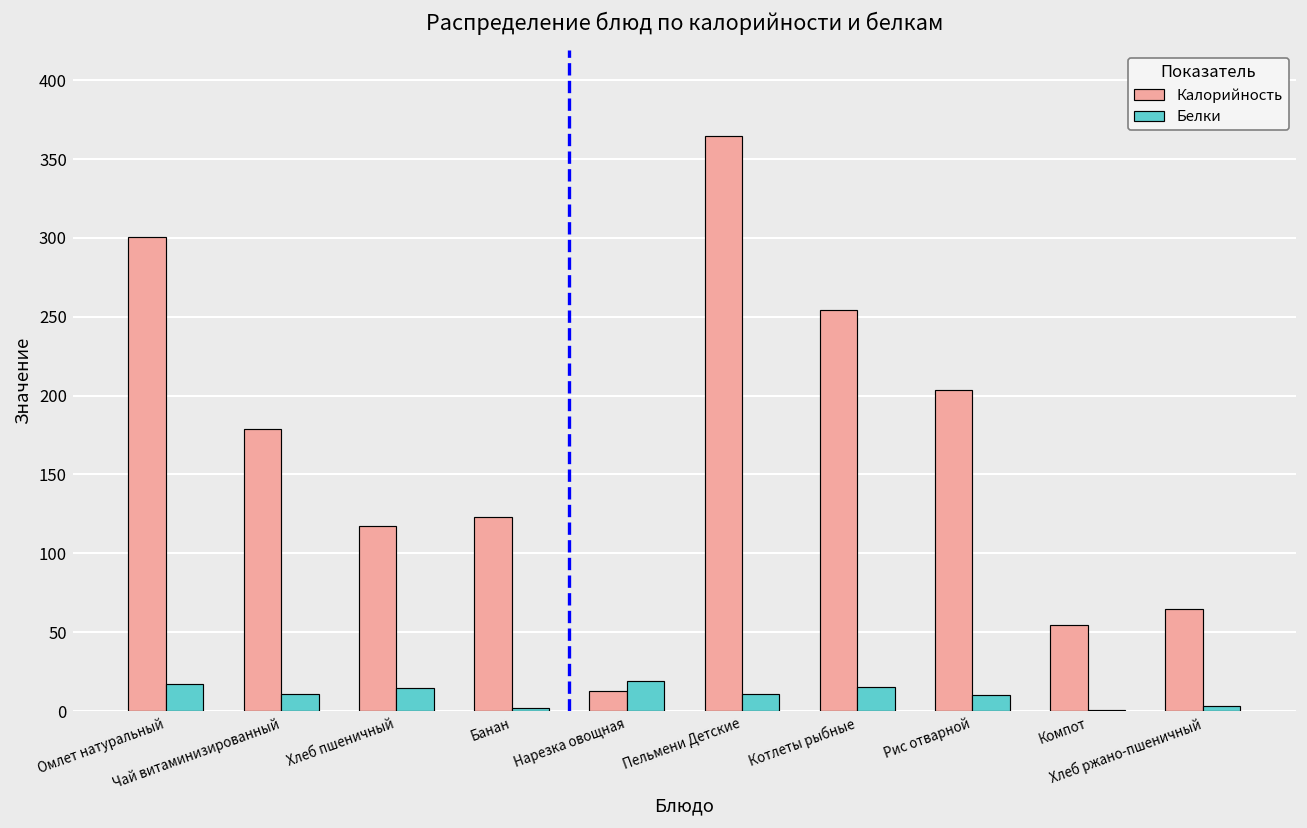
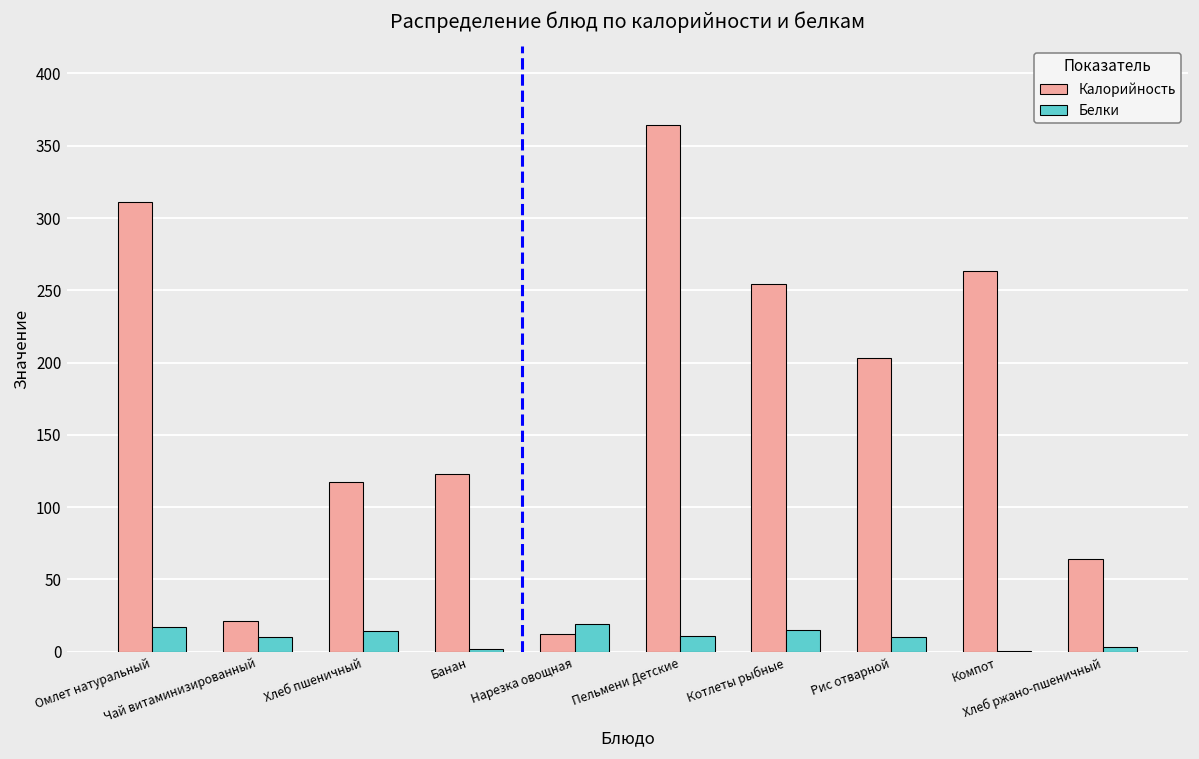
Калорийность, Омлет натуральный: 301 -> 311
Калорийность, Чай витаминизированный: 179 -> 21
Калорийность, Компот: 55 -> 264
